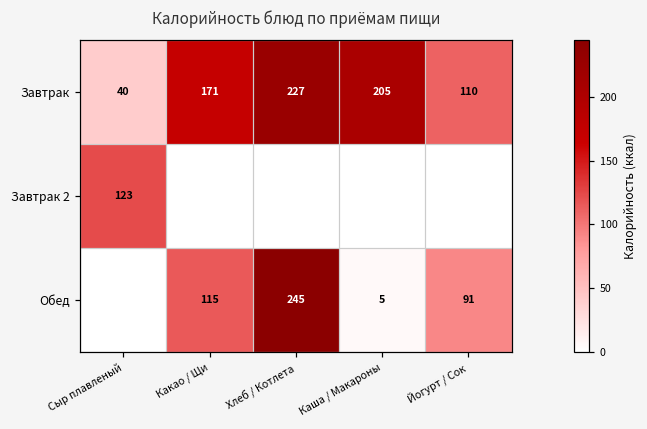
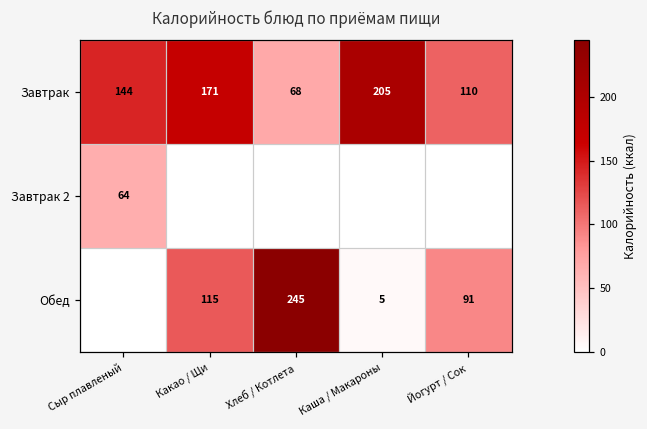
Завтрак, Сыр плавленый: 40 -> 144
Завтрак, Хлеб / Котлета: 227 -> 68
Завтрак 2, Сыр плавленый: 123 -> 64
